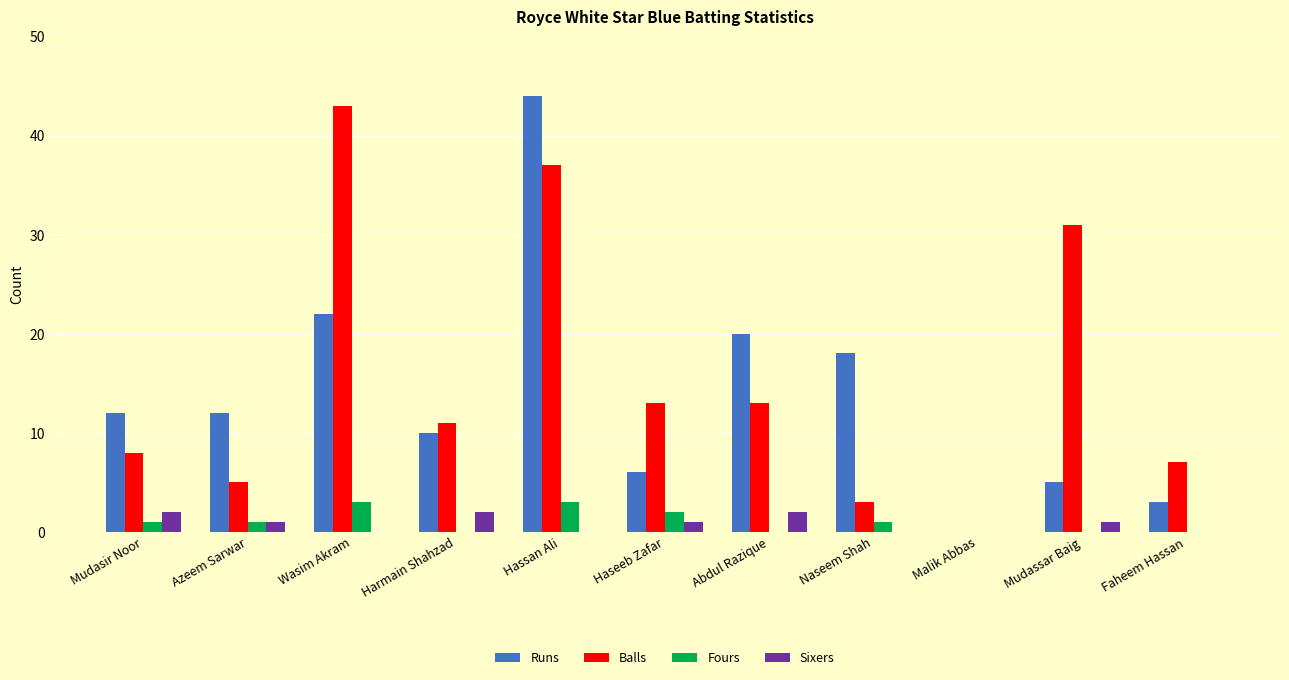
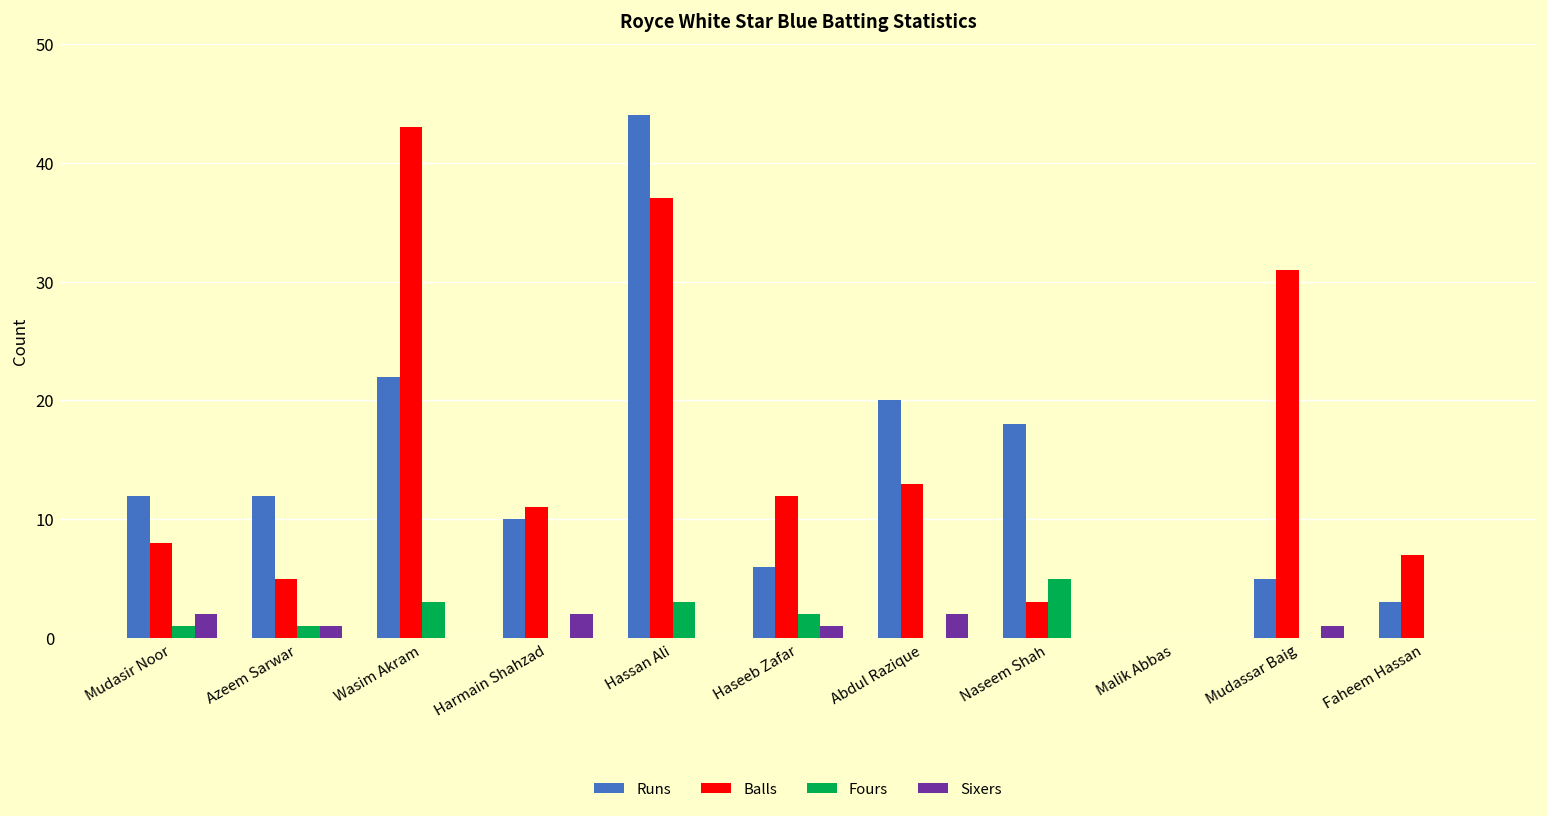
Balls, Haseeb Zafar: 13 -> 12
Fours, Naseem Shah: 1 -> 5
